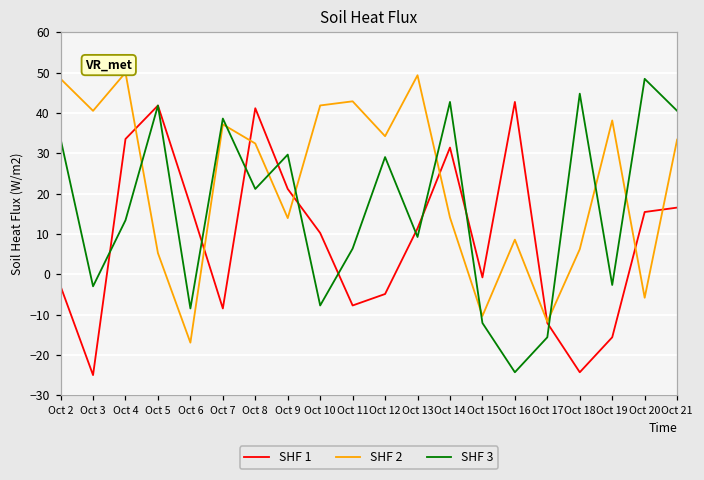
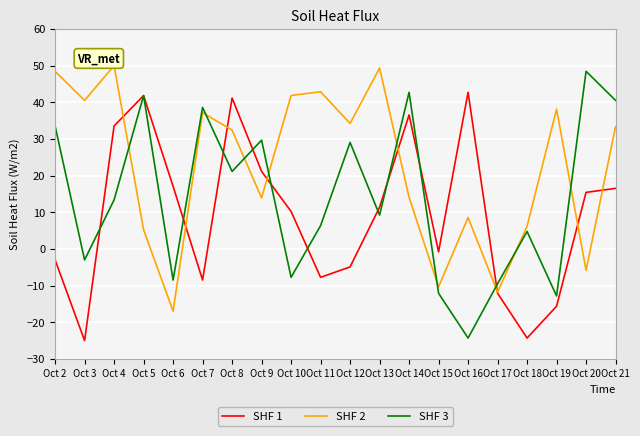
SHF 1, Oct 14: 31 -> 37
SHF 3, Oct 17: -16 -> -9
SHF 3, Oct 18: 45 -> 5
SHF 3, Oct 19: -3 -> -13
